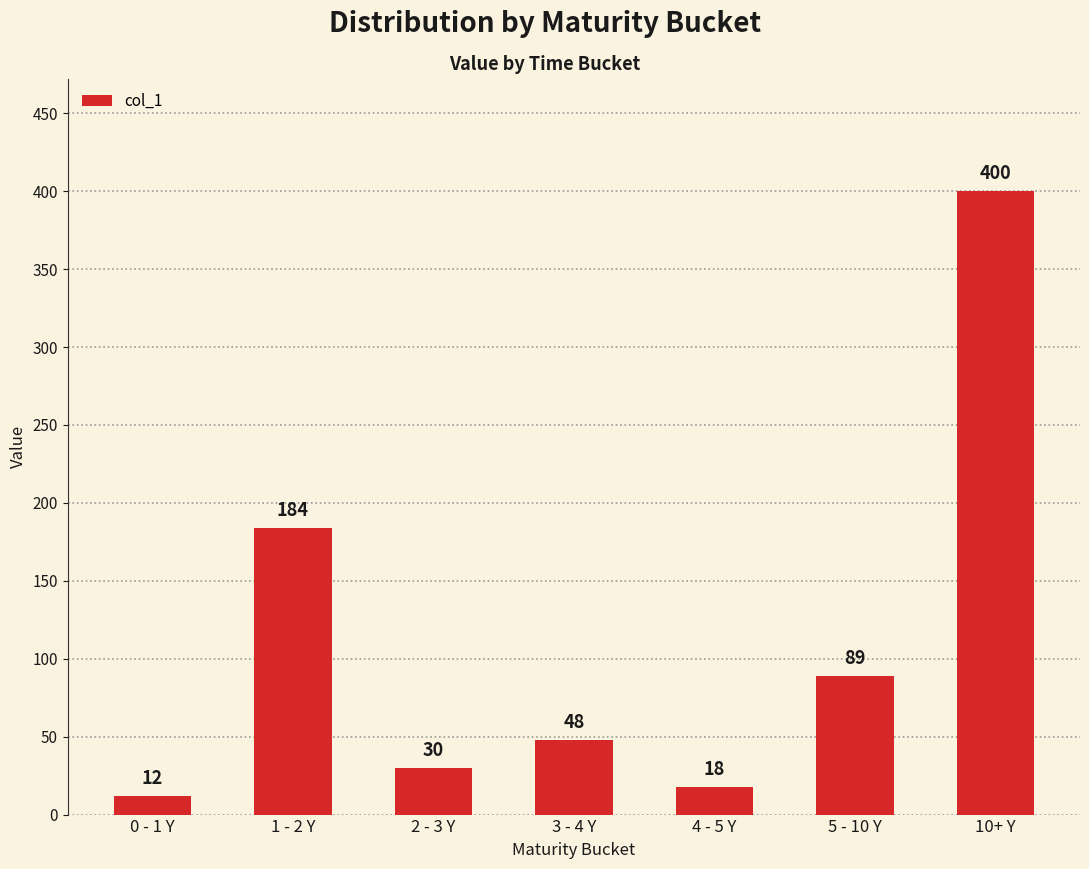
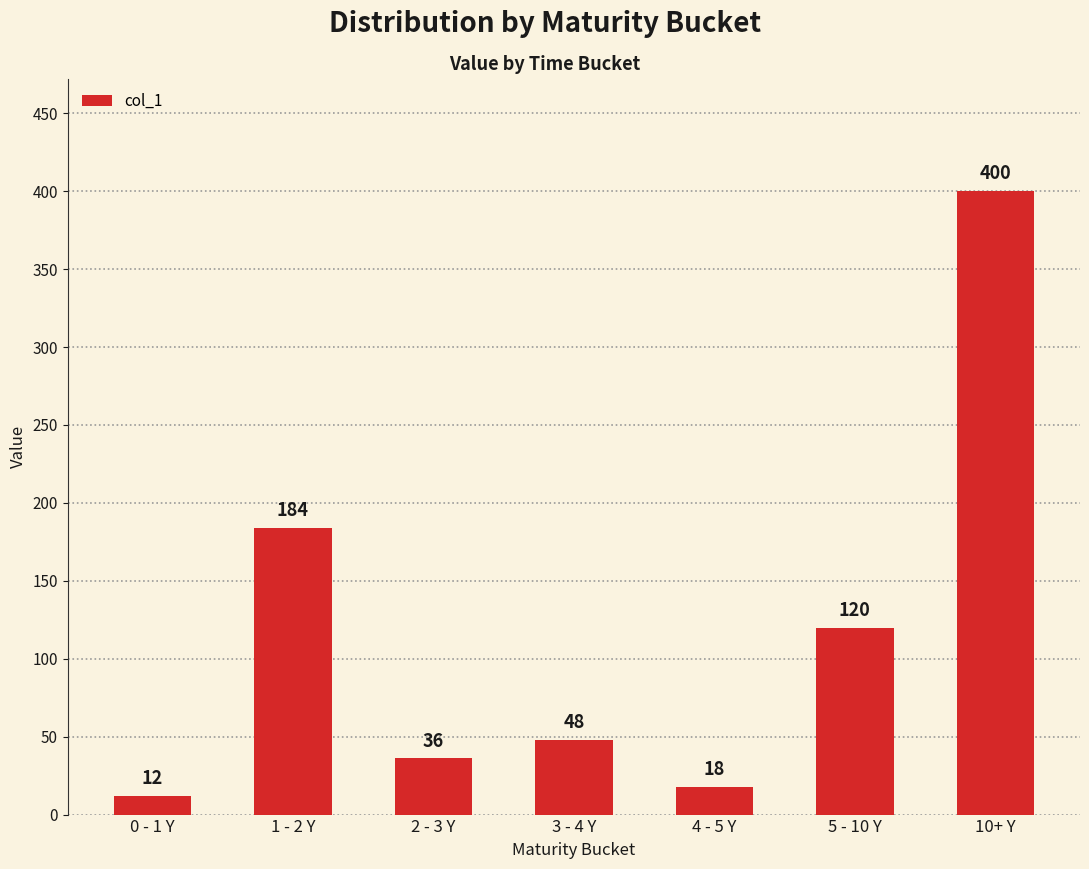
2 - 3 Y: 30 -> 36
5 - 10 Y: 89 -> 120
